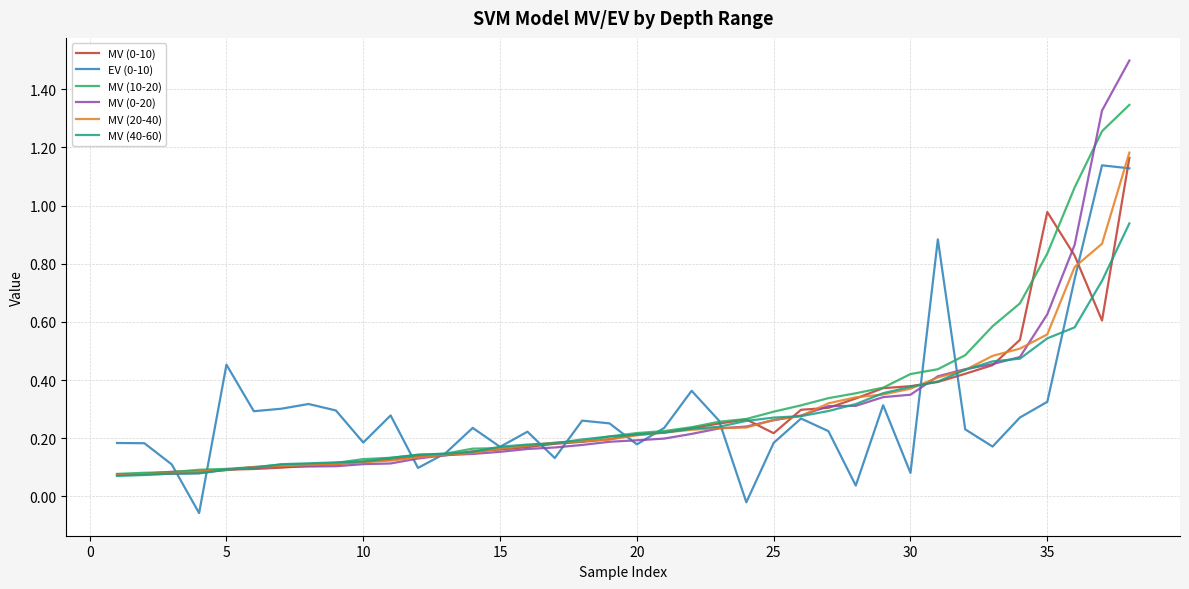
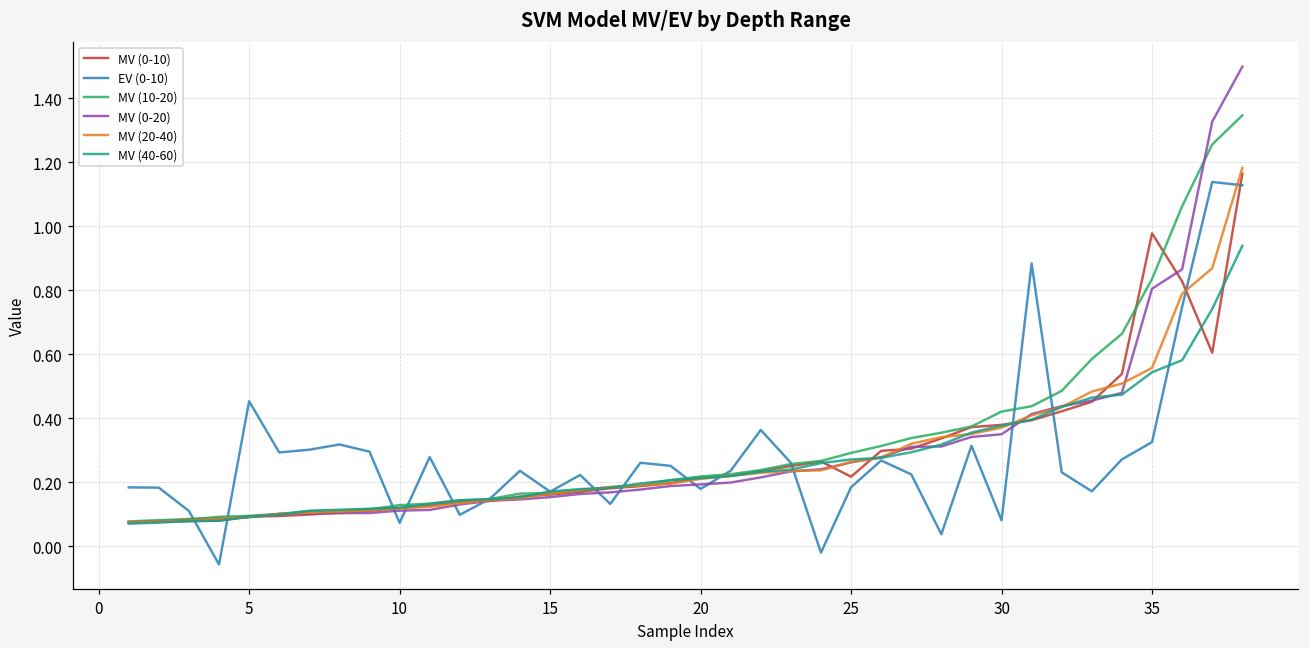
EV (0-10), 10: 0.19 -> 0.07
MV (0-20), 35: 0.63 -> 0.80
